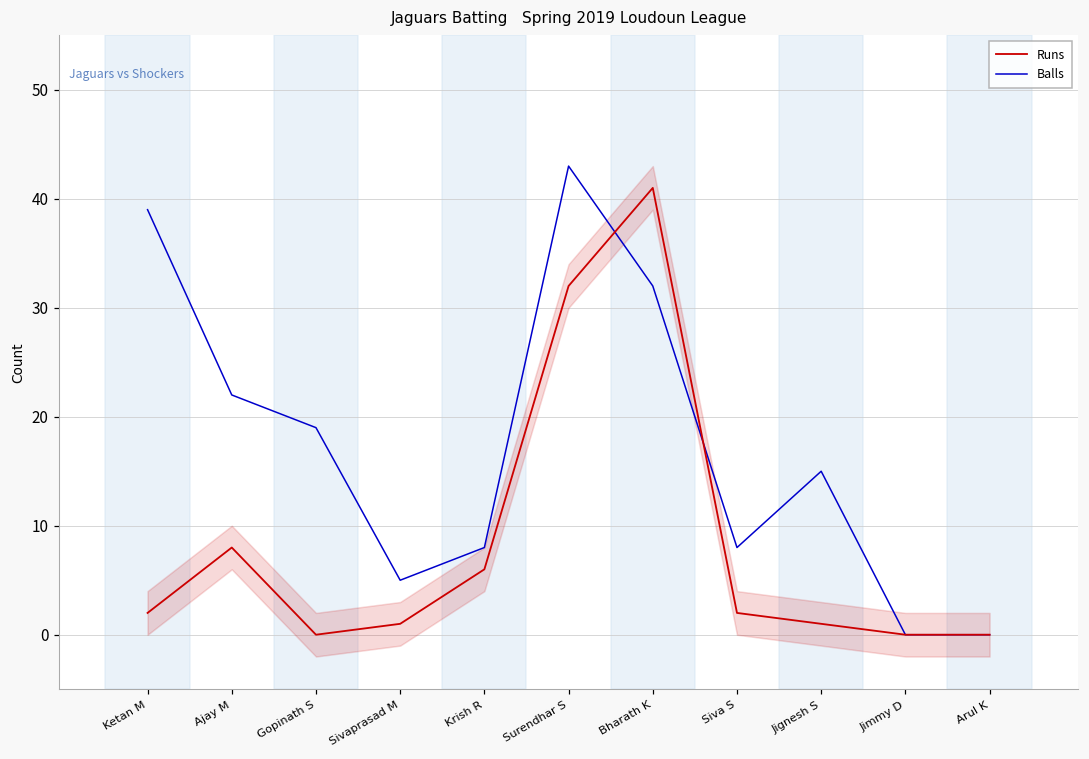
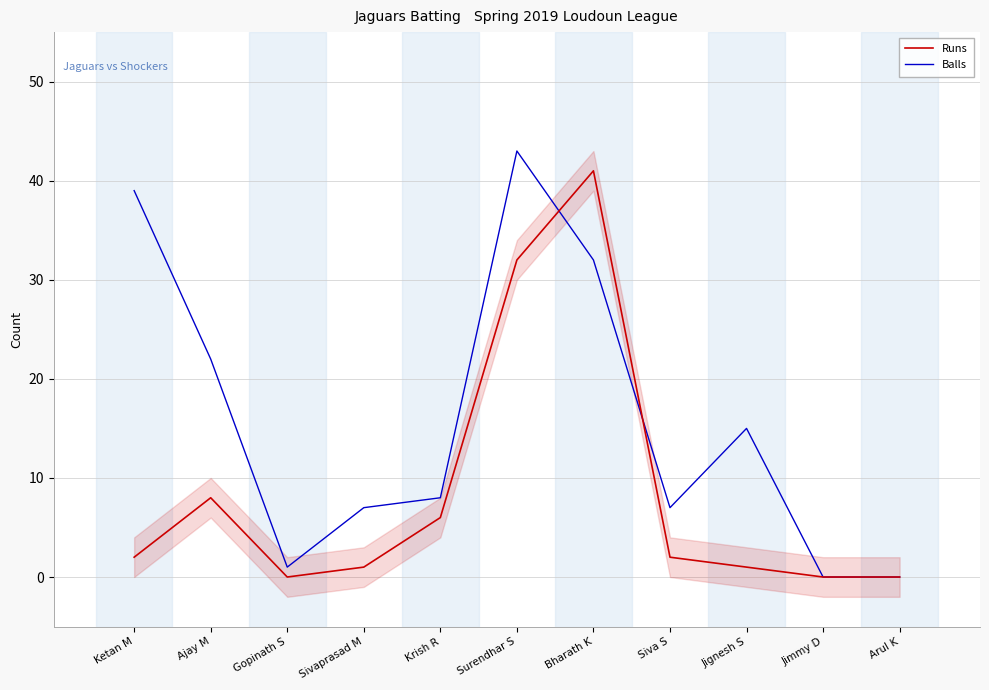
Balls, Gopinath S: 19 -> 1
Balls, Sivaprasad M: 5 -> 7
Balls, Siva S: 8 -> 7
